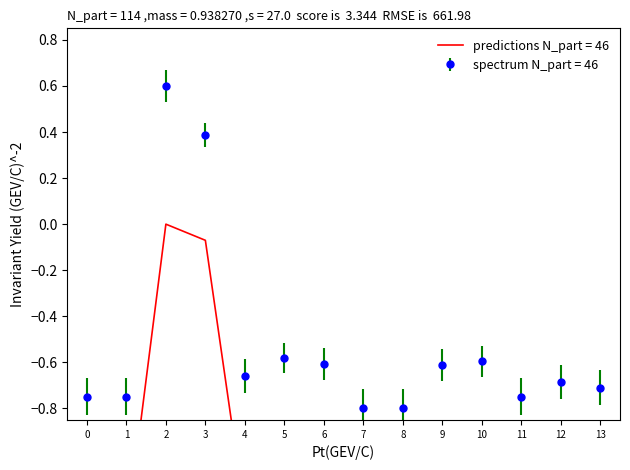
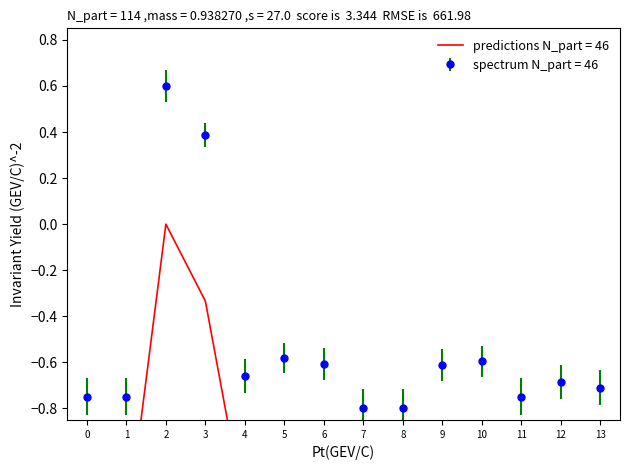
predictions N_part = 46, 3: -0.07 -> -0.33
